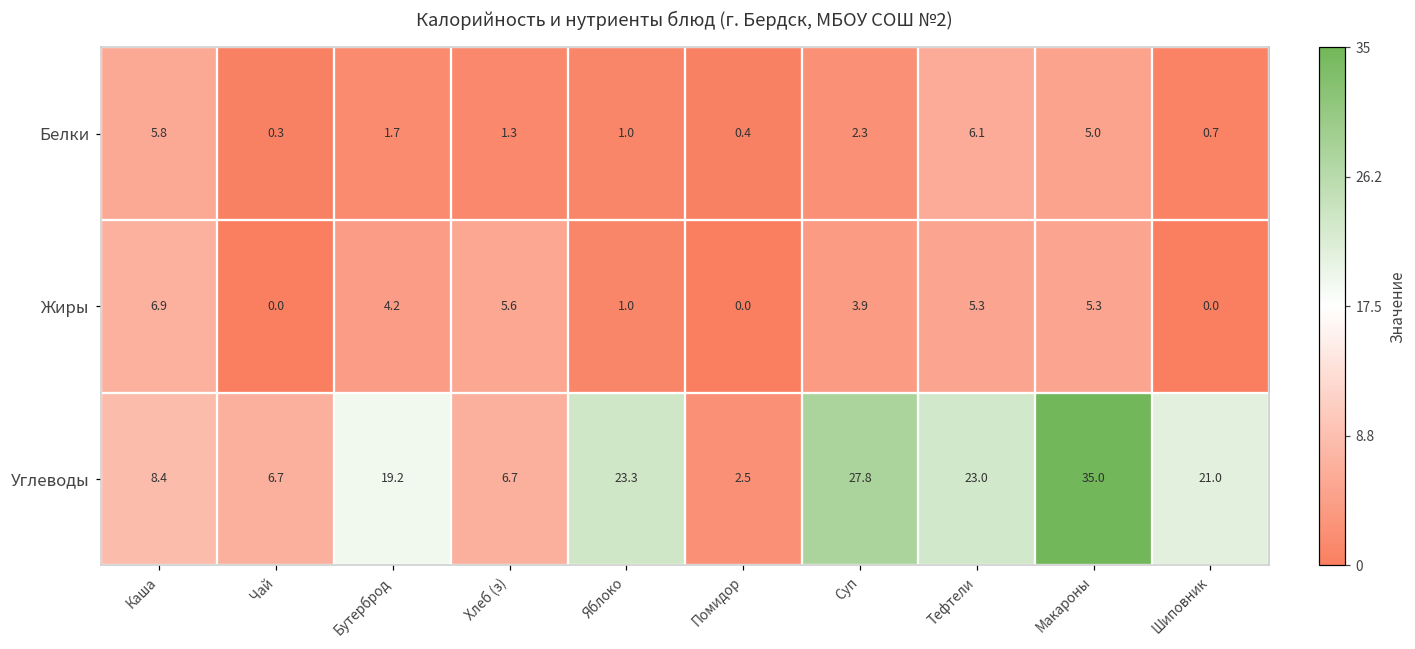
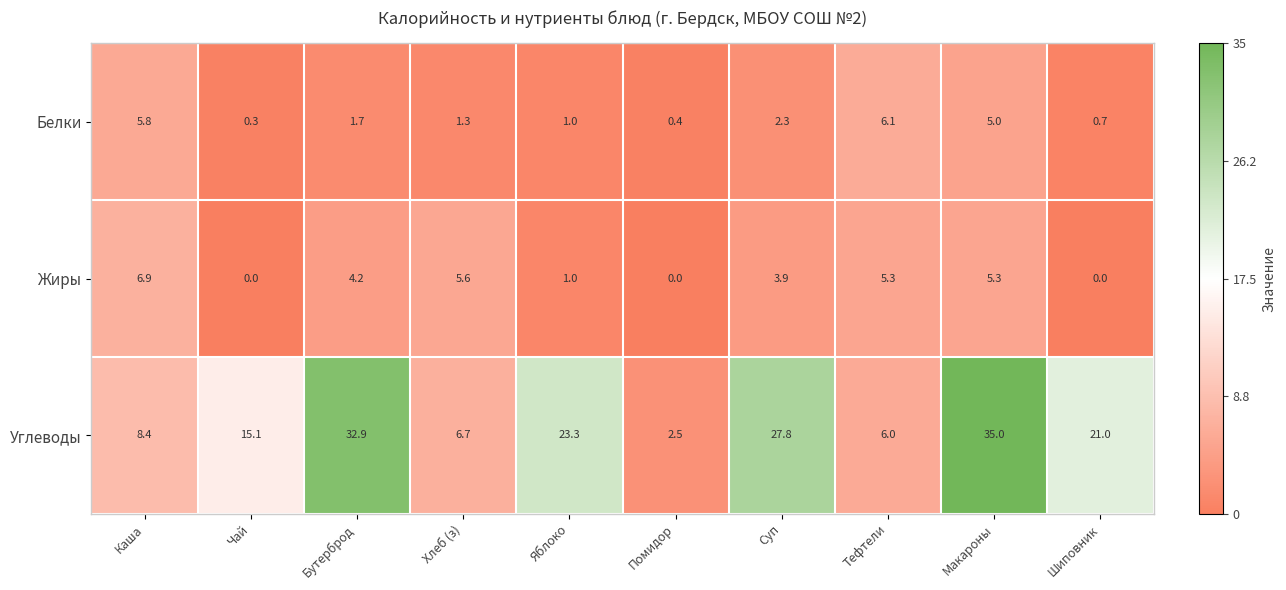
Углеводы, Чай: 6.7 -> 15.1
Углеводы, Бутерброд: 19.2 -> 32.9
Углеводы, Тефтели: 23.0 -> 6.0
